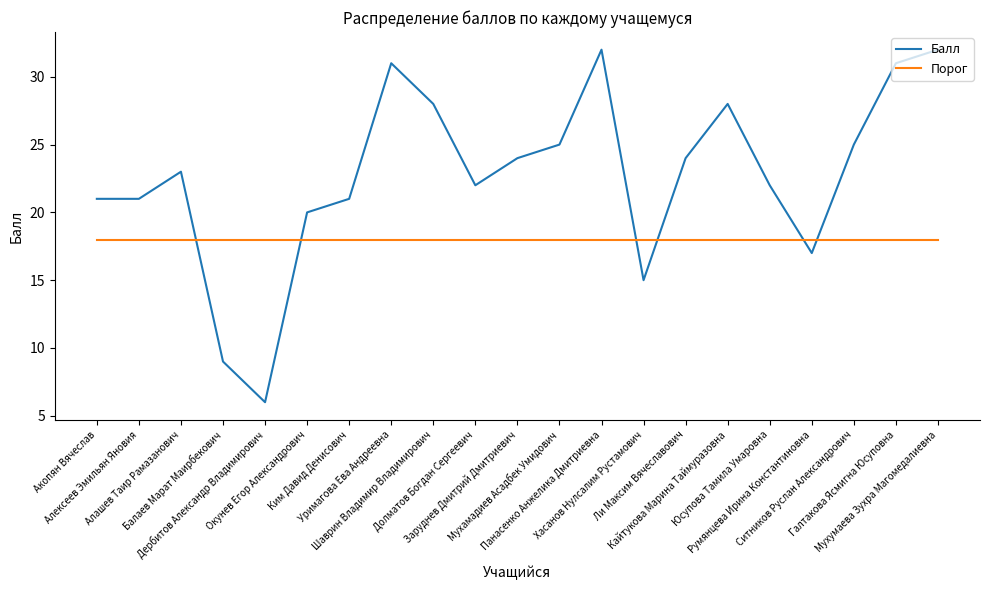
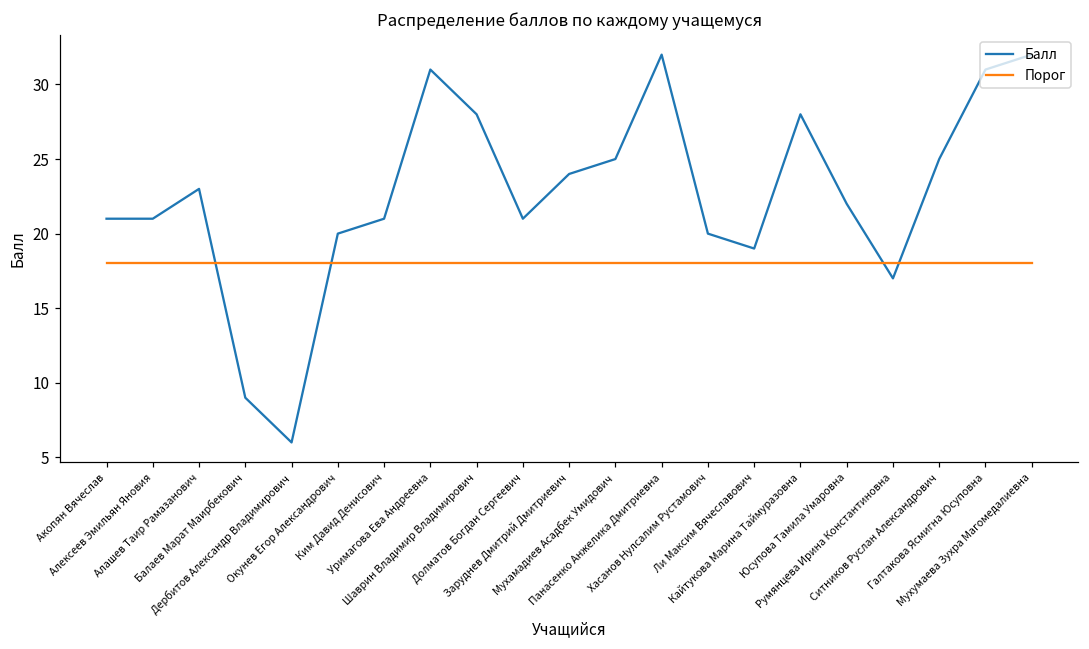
Балл, Долматов Богдан Сергеевич: 22 -> 21
Балл, Хасанов Нулсалим Рустамович: 15 -> 20
Балл, Ли Максим Вячеславович: 24 -> 19
